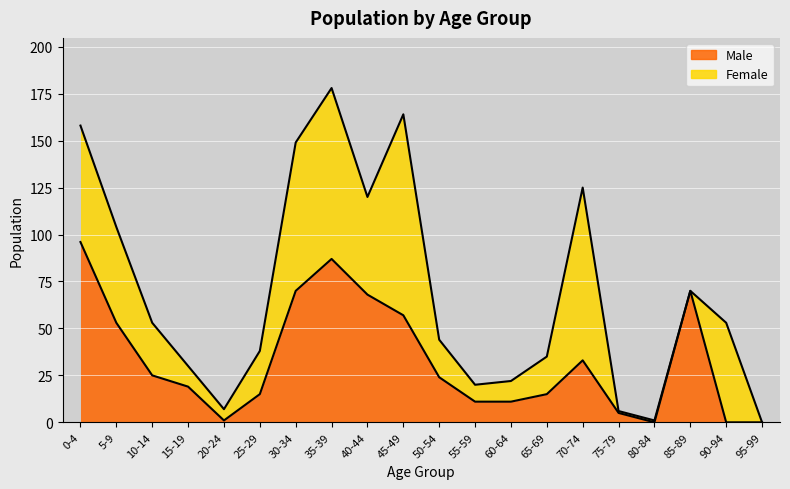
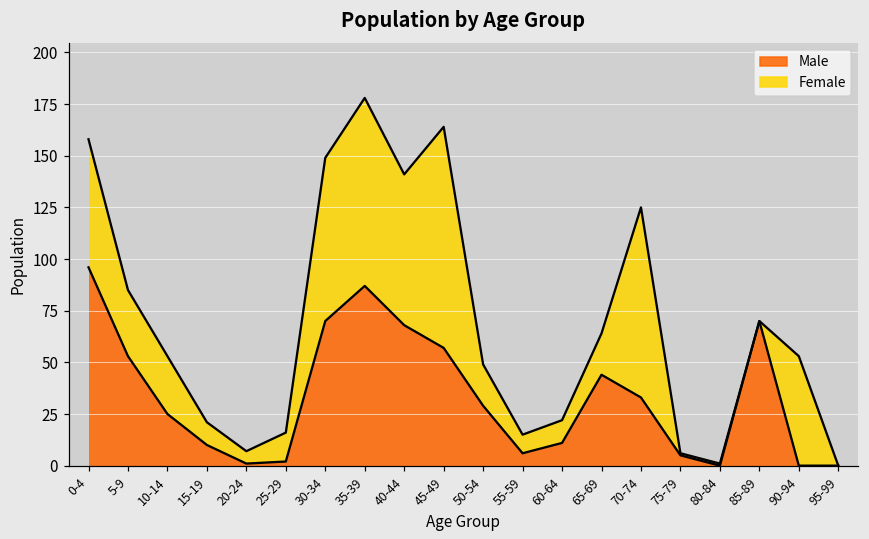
Female, 5-9: 51 -> 32
Male, 15-19: 19 -> 10
Male, 25-29: 15 -> 2
Female, 25-29: 23 -> 14
Female, 40-44: 52 -> 73
Male, 50-54: 24 -> 29
Male, 55-59: 11 -> 6
Male, 65-69: 15 -> 44
